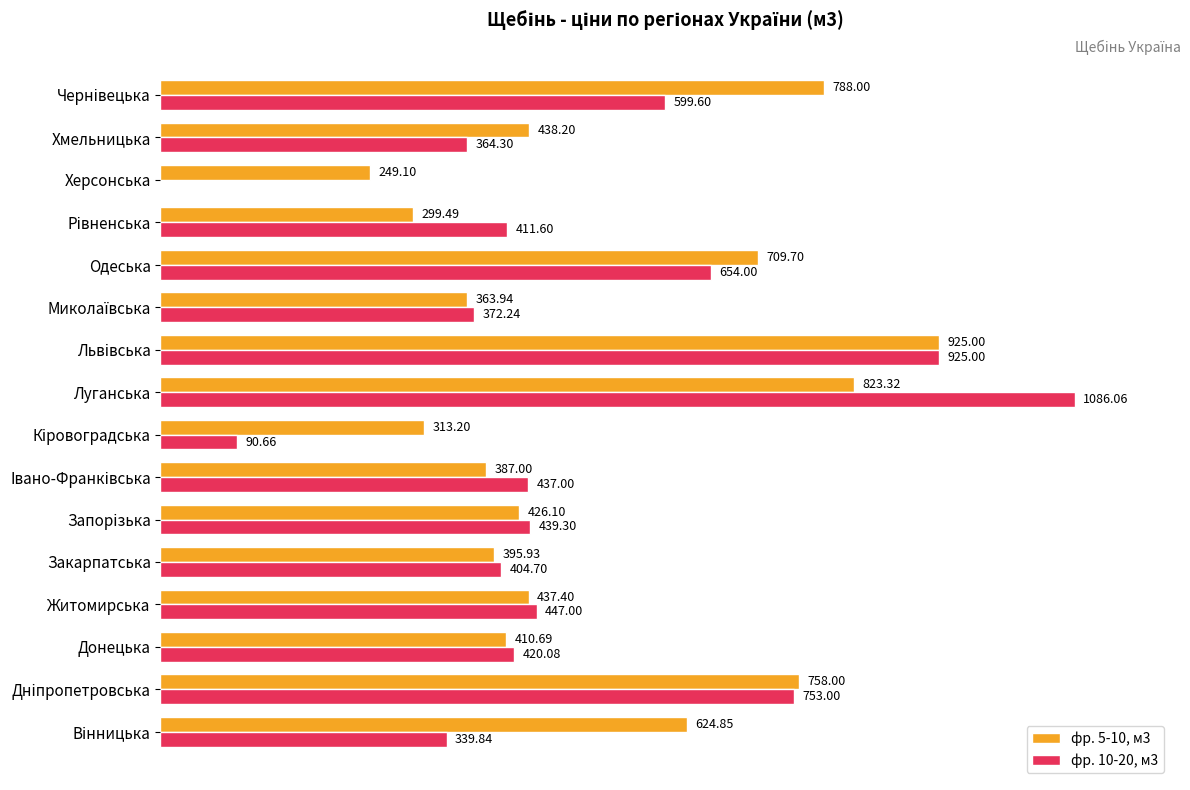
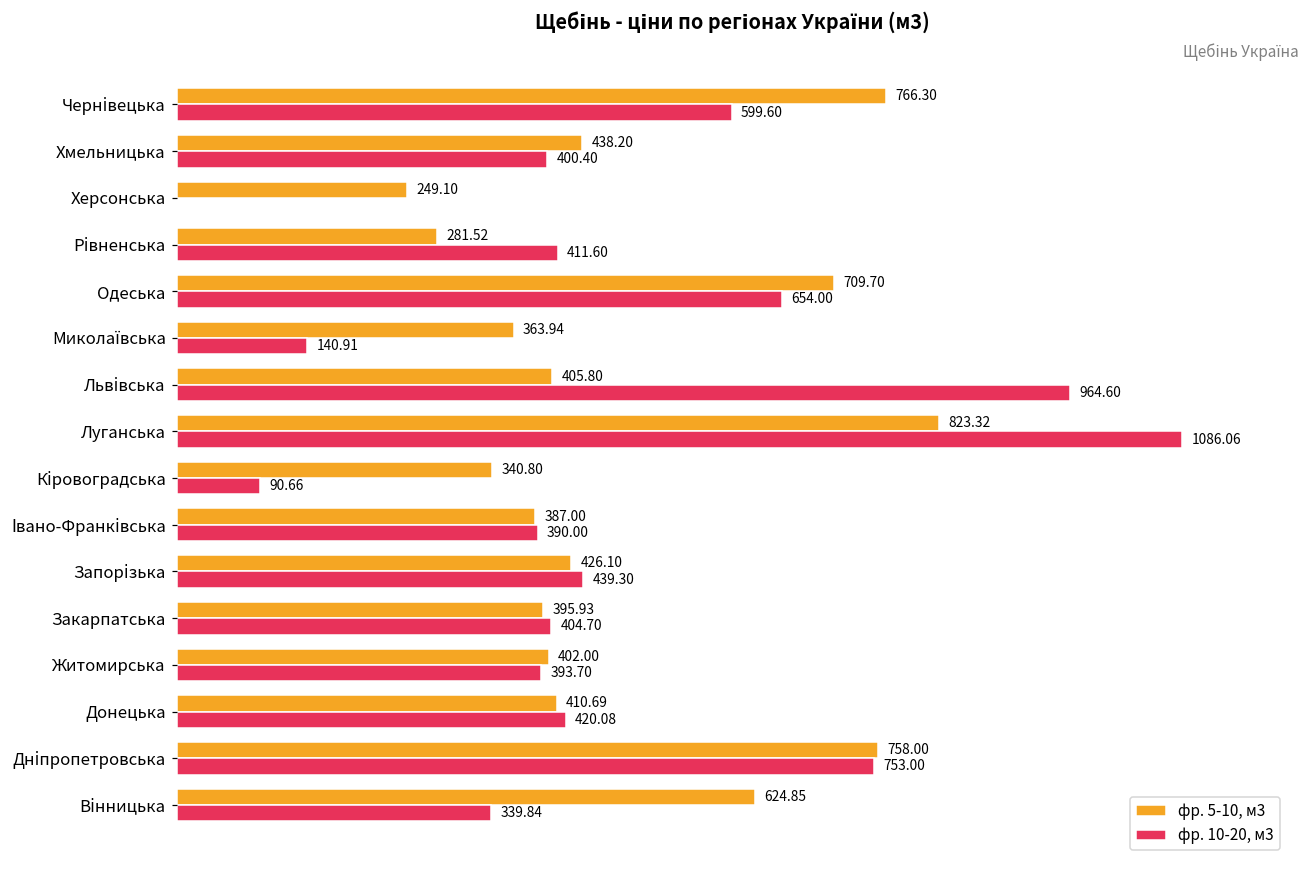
фр. 5-10, м3, Чернівецька: 788.00 -> 766.30
фр. 10-20, м3, Хмельницька: 364.30 -> 400.40
фр. 5-10, м3, Рівненська: 299.49 -> 281.52
фр. 10-20, м3, Миколаївська: 372.24 -> 140.91
фр. 5-10, м3, Львівська: 925.00 -> 405.80
фр. 10-20, м3, Львівська: 925.00 -> 964.60
фр. 5-10, м3, Кіровоградська: 313.20 -> 340.80
фр. 10-20, м3, Івано-Франківська: 437.00 -> 390.00
фр. 5-10, м3, Житомирська: 437.40 -> 402.00
фр. 10-20, м3, Житомирська: 447.00 -> 393.70
